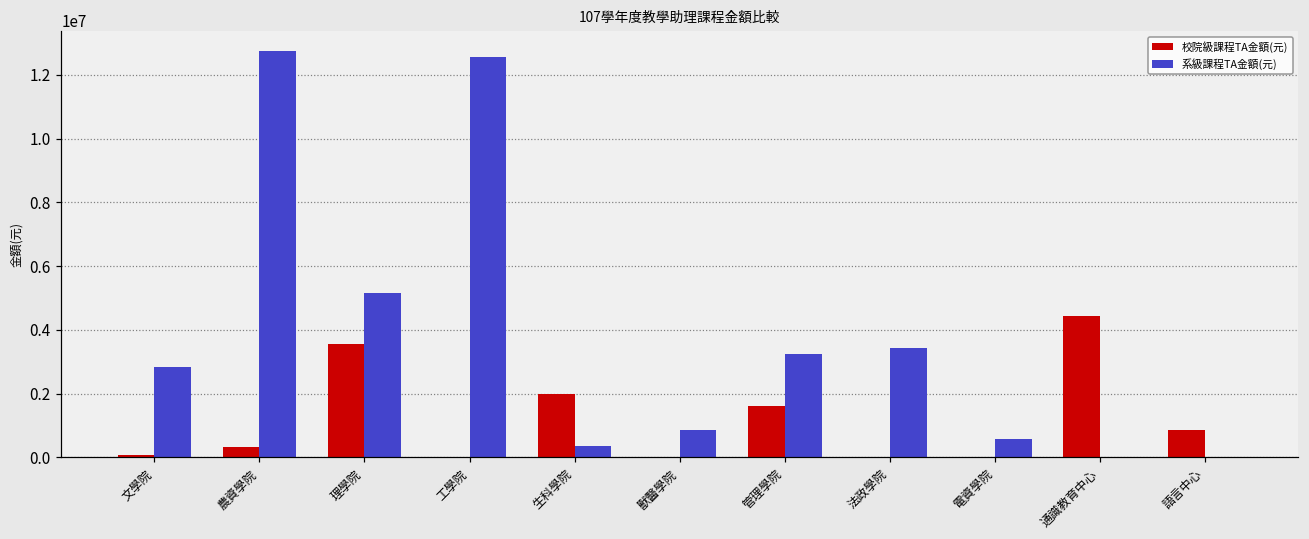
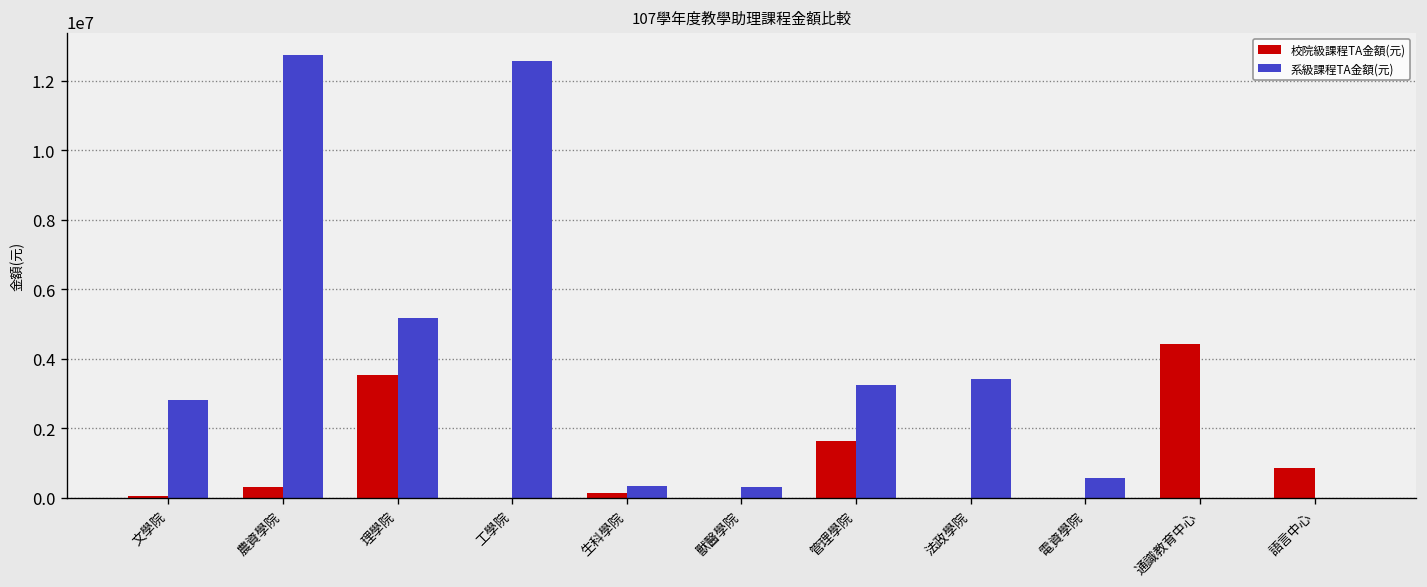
校院級課程TA金額(元), 生科學院: 2000000 -> 100000
系級課程TA金額(元), 獸醫學院: 800000 -> 300000
